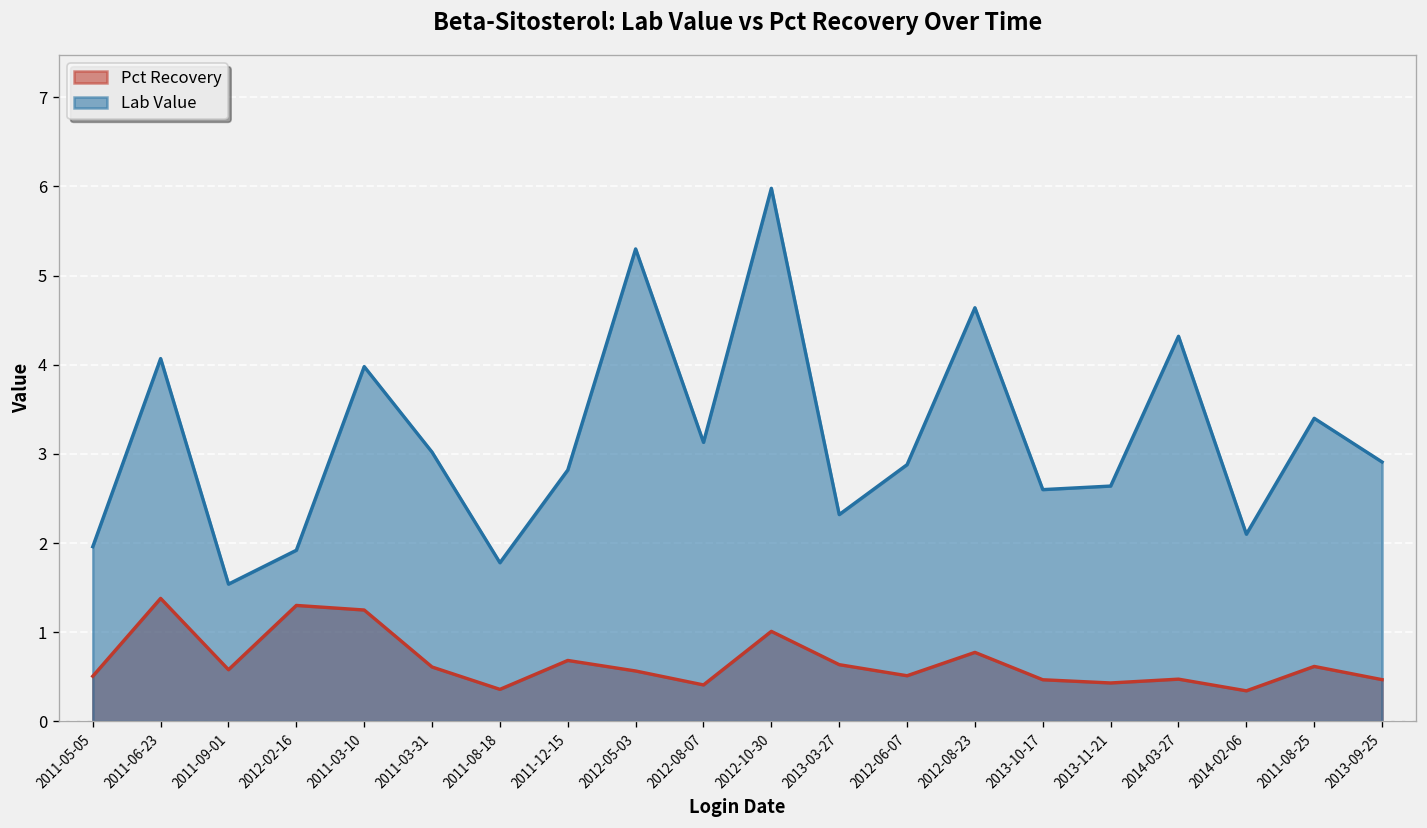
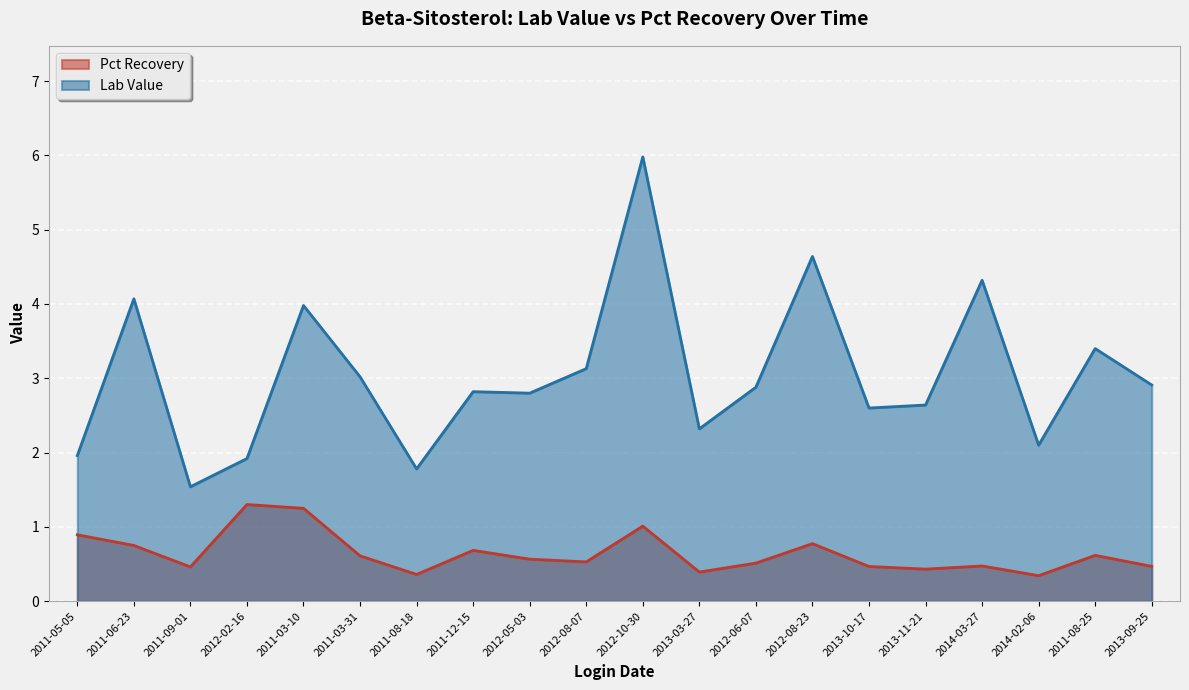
Pct Recovery, 2011-05-05: 0.5 -> 0.9
Pct Recovery, 2011-06-23: 1.4 -> 0.8
Pct Recovery, 2011-09-01: 0.6 -> 0.5
Lab Value, 2012-05-03: 5.3 -> 2.8
Pct Recovery, 2012-08-07: 0.4 -> 0.5
Pct Recovery, 2013-03-27: 0.6 -> 0.4
